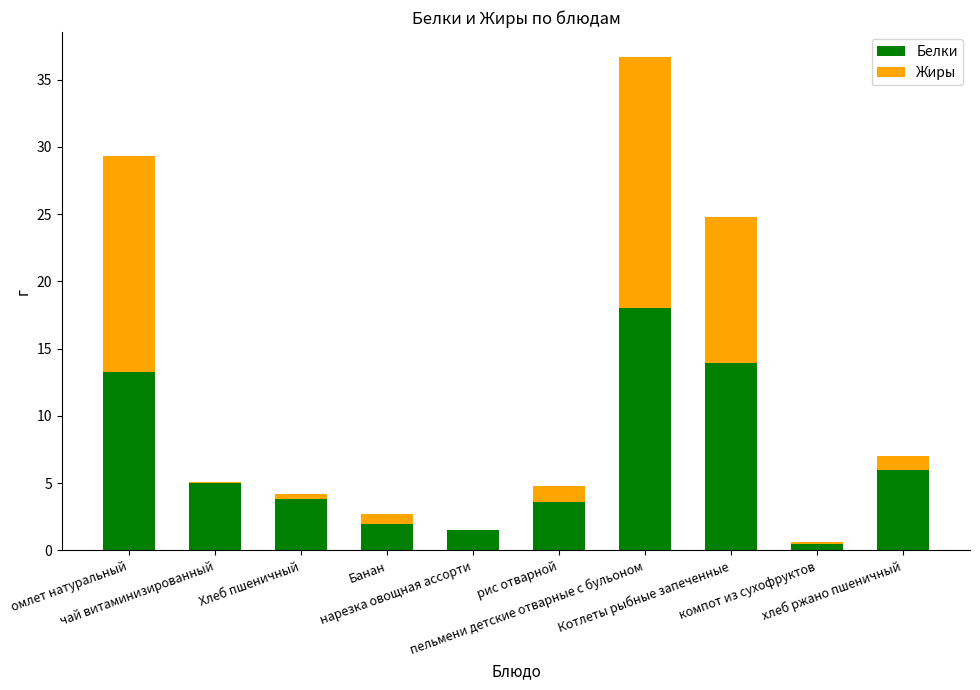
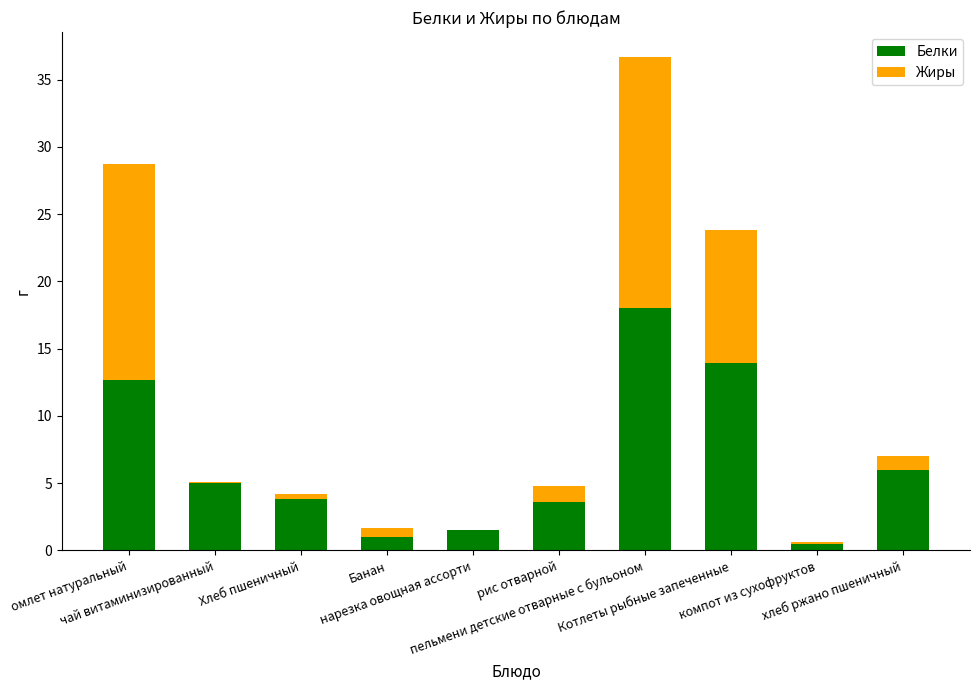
Белки, омлет натуральный: 13.3 -> 12.7
Белки, Банан: 2 -> 1
Жиры, Котлеты рыбные запеченные: 10.9 -> 9.9
